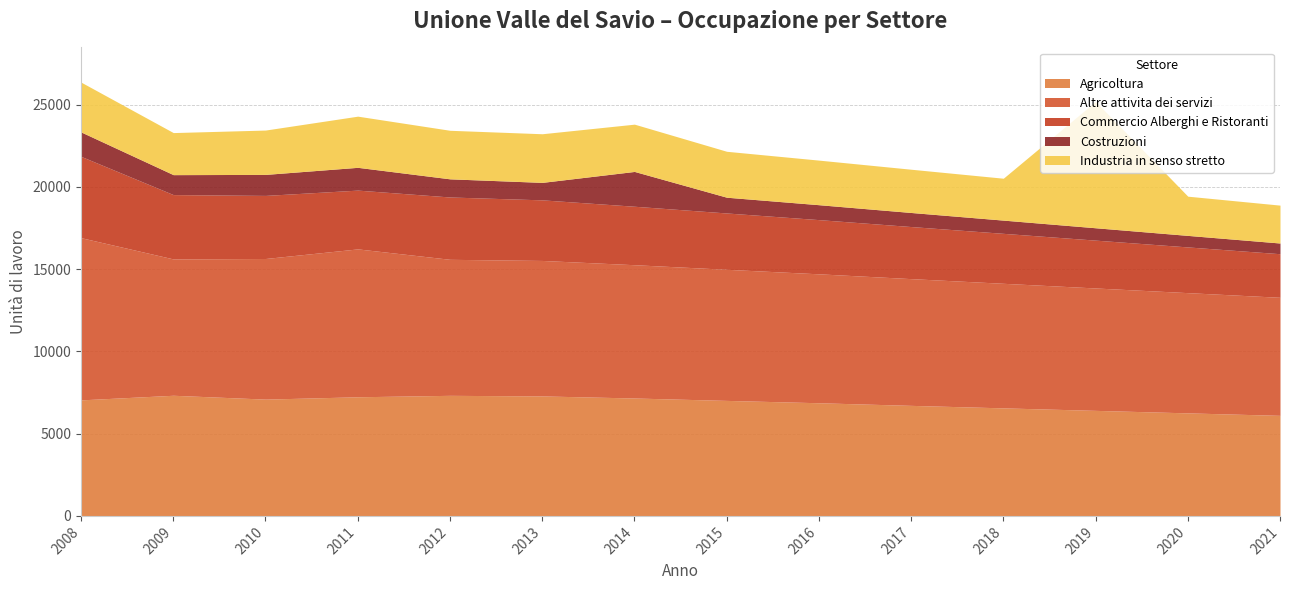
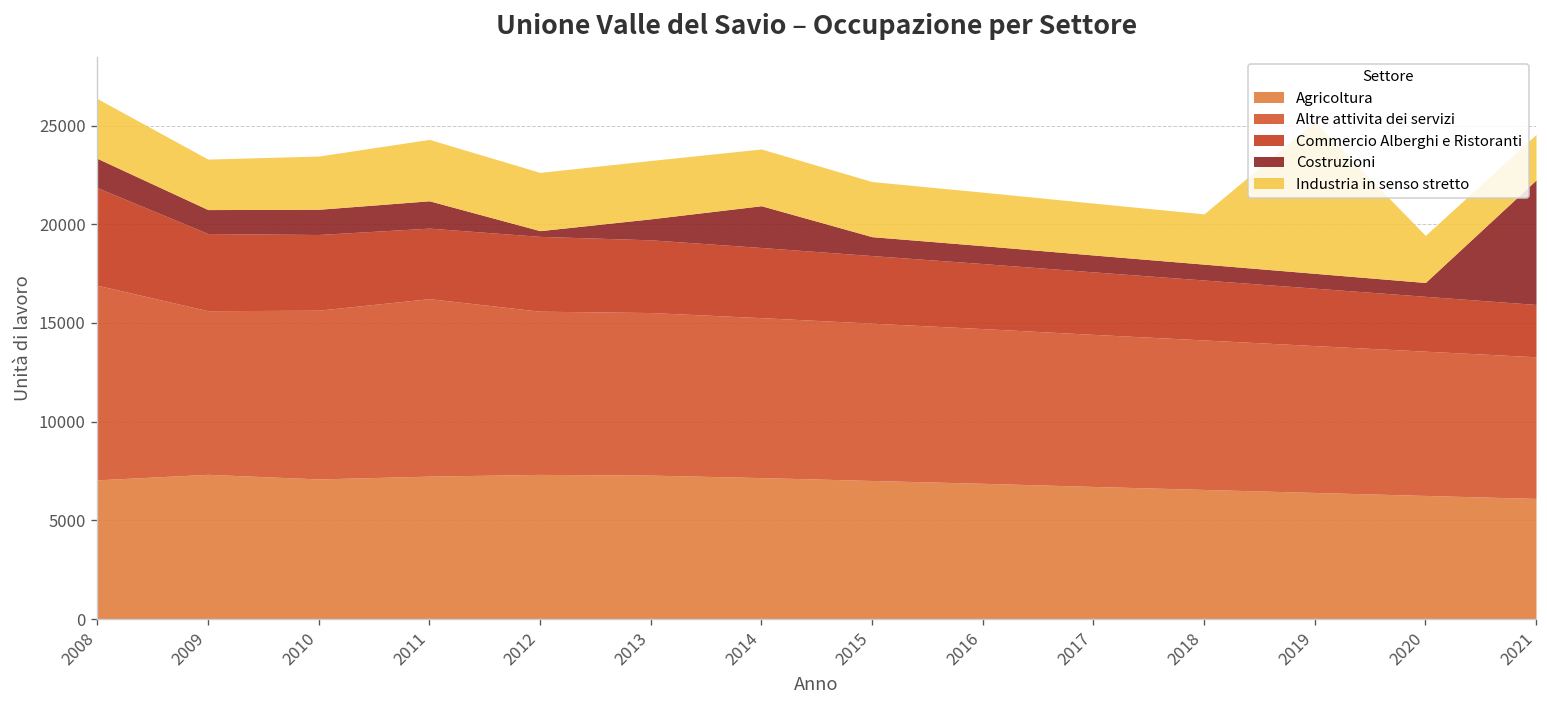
Costruzioni, 2012: 1100 -> 300
Costruzioni, 2021: 700 -> 6300
